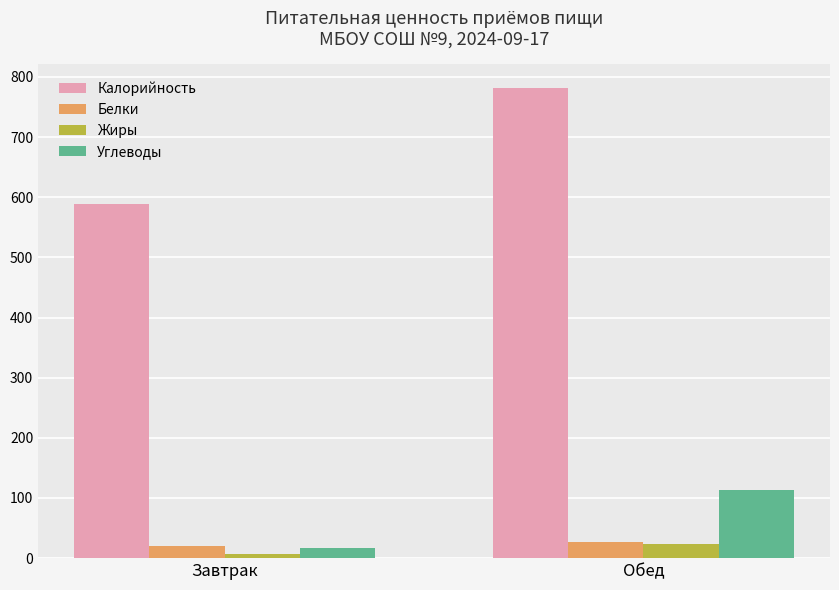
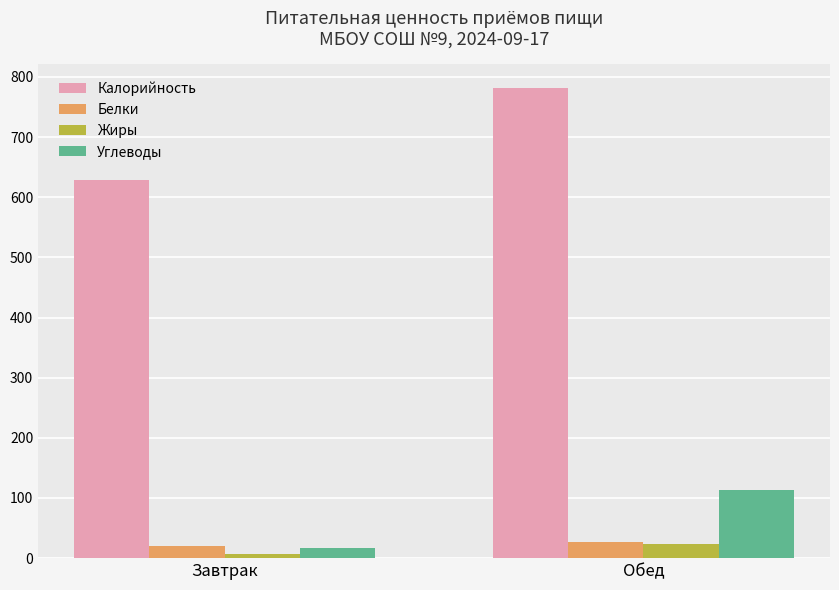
Калорийность, Завтрак: 590 -> 630
